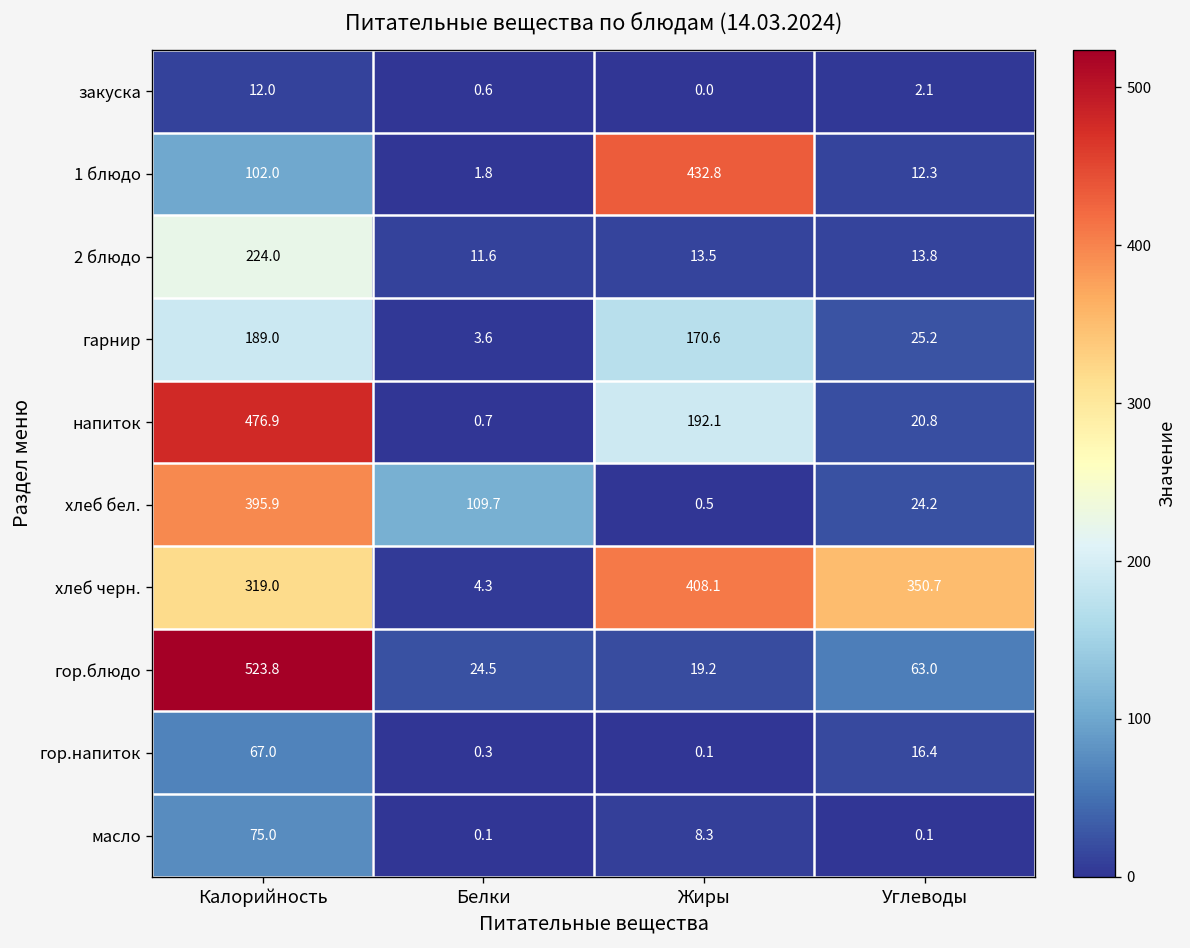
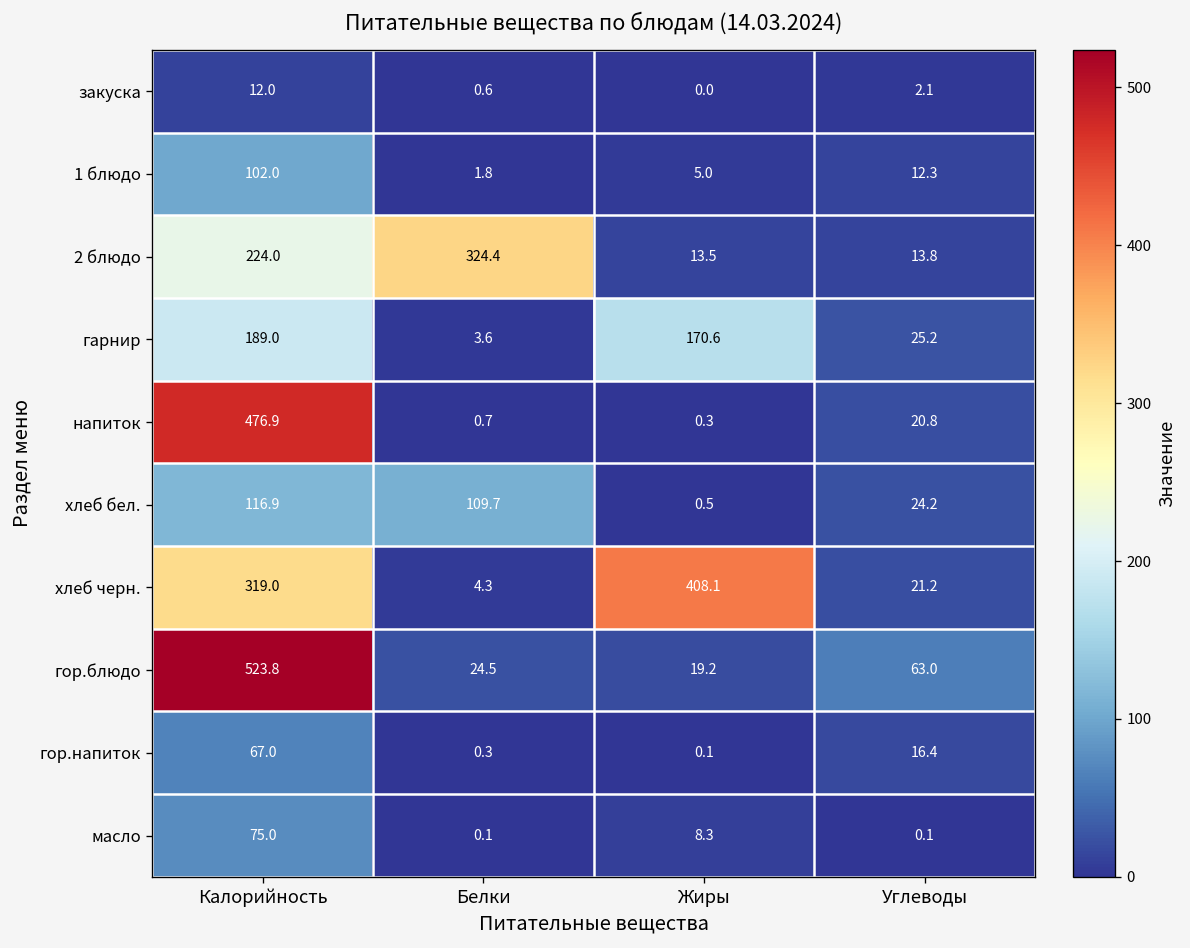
1 блюдо, Жиры: 432.8 -> 5.0
2 блюдо, Белки: 11.6 -> 324.4
напиток, Жиры: 192.1 -> 0.3
хлеб бел., Калорийность: 395.9 -> 116.9
хлеб черн., Углеводы: 350.7 -> 21.2
